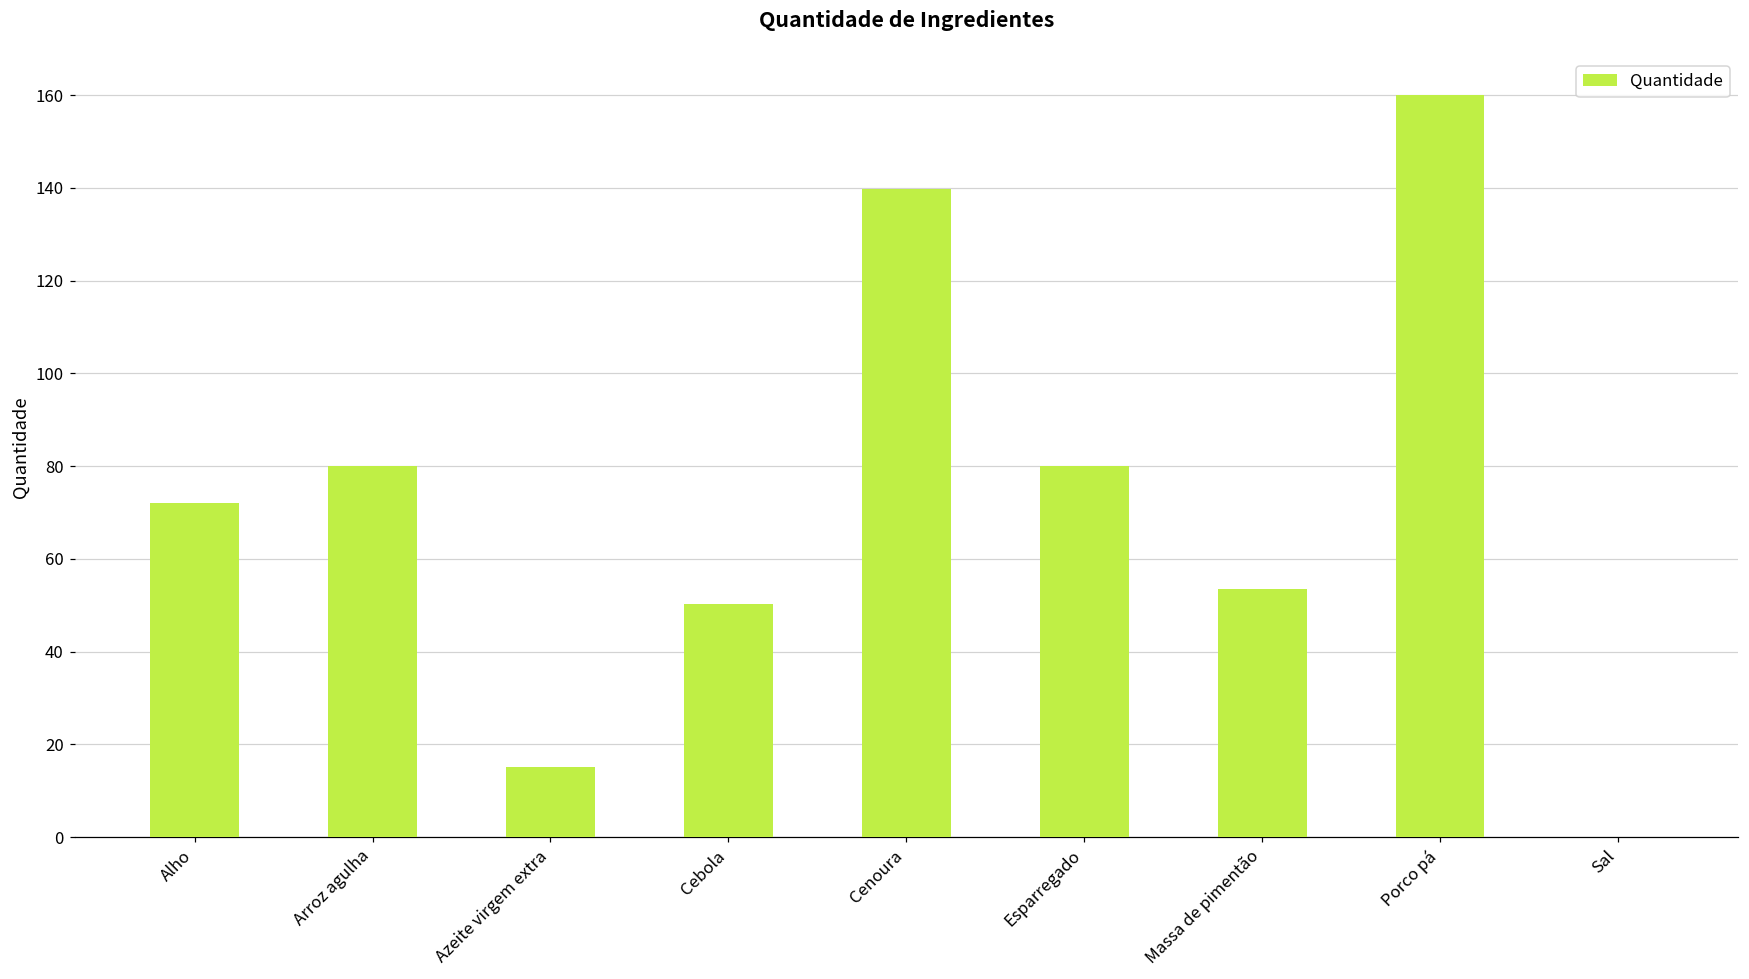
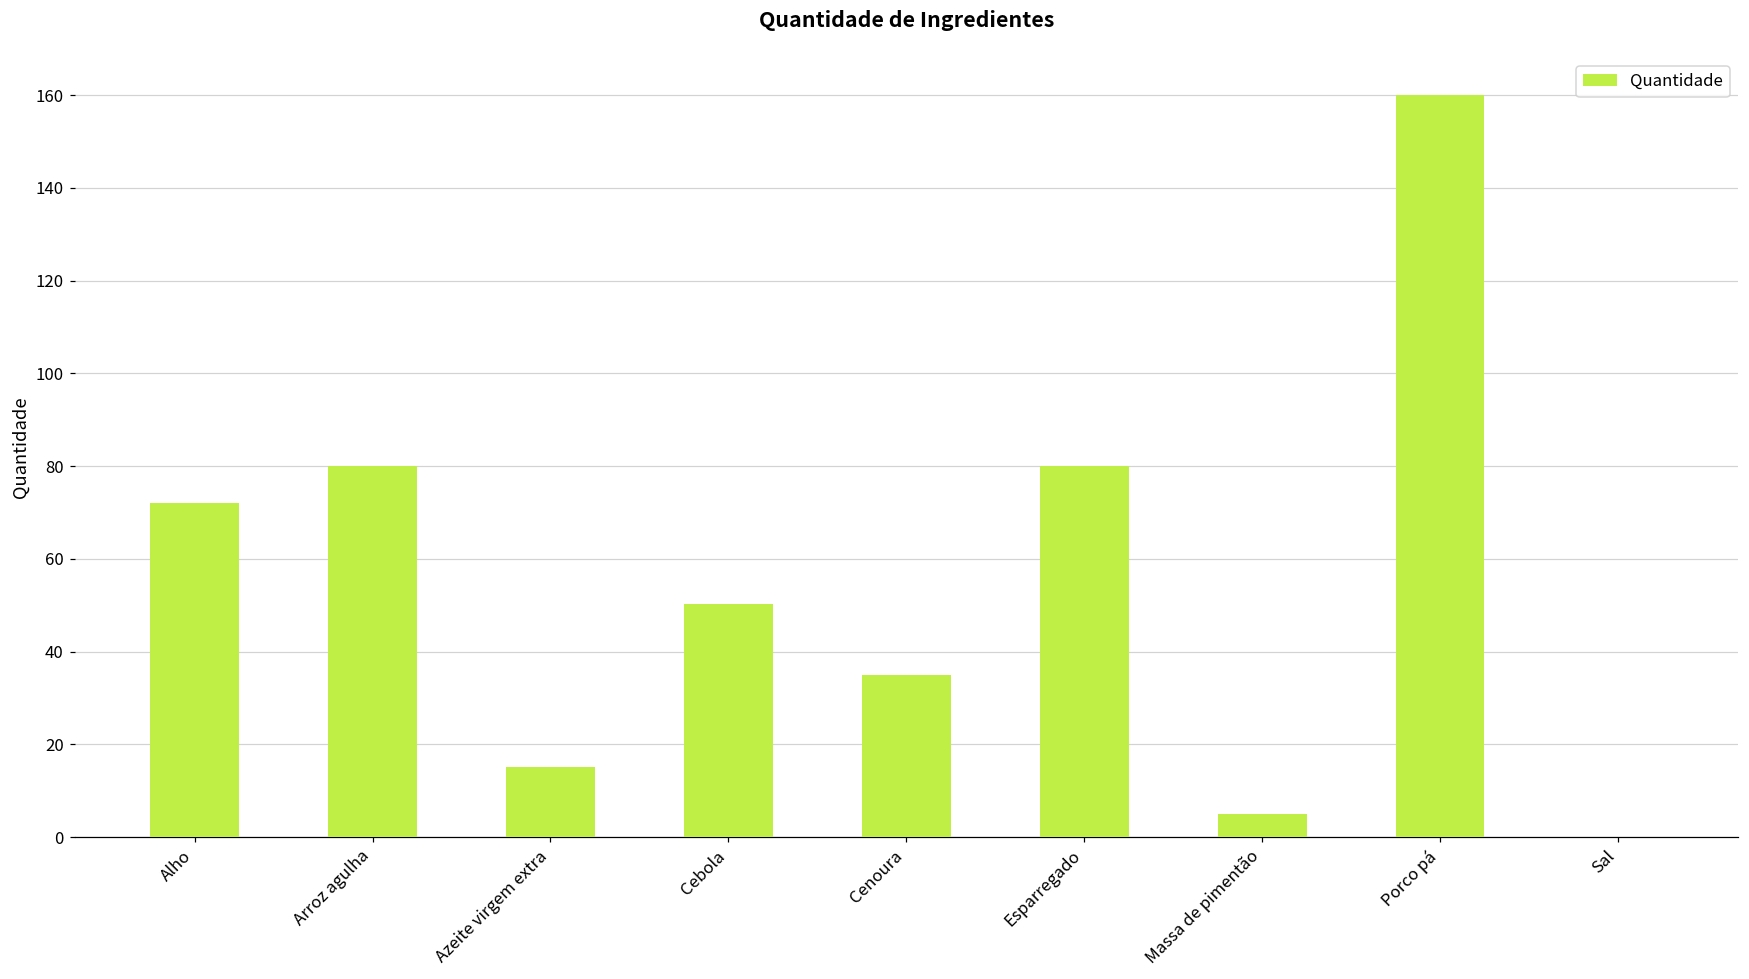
Cenoura: 140 -> 35
Massa de pimentão: 54 -> 5
